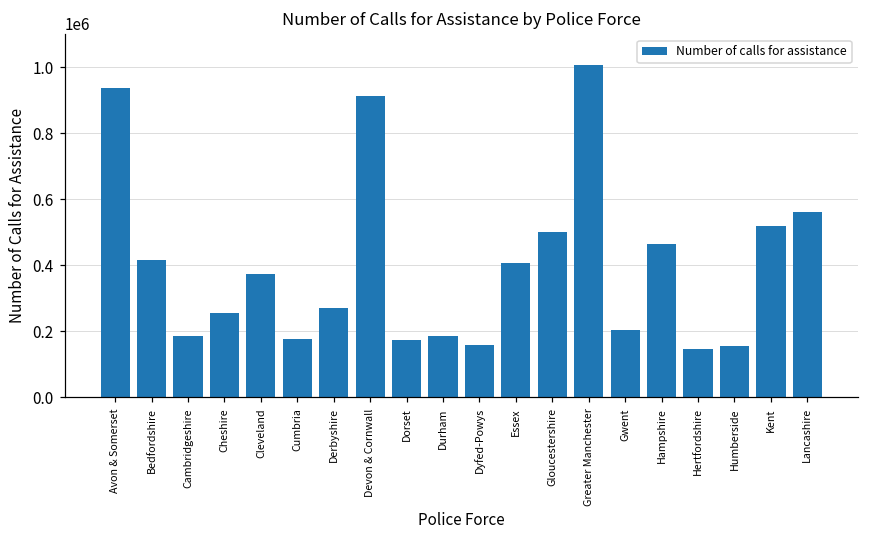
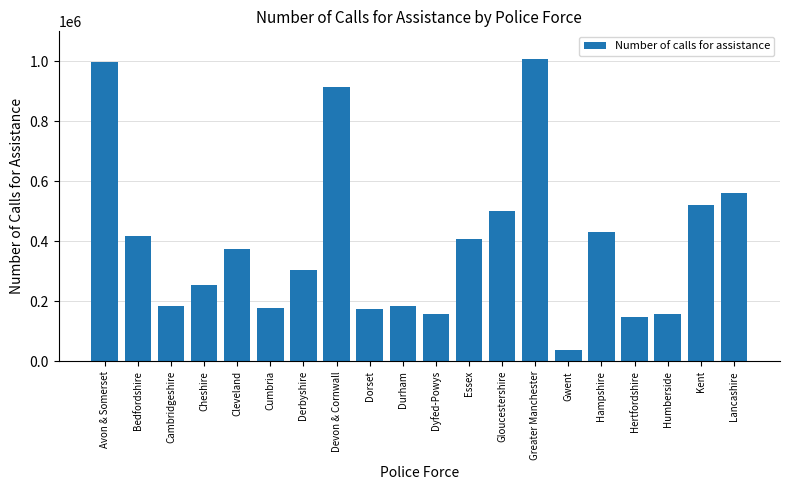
Avon & Somerset: 940000 -> 1000000
Derbyshire: 270000 -> 300000
Gwent: 200000 -> 40000
Hampshire: 460000 -> 430000
